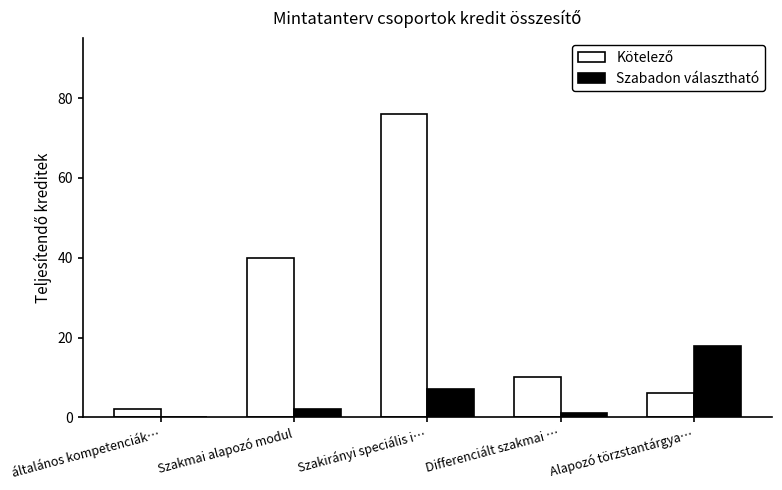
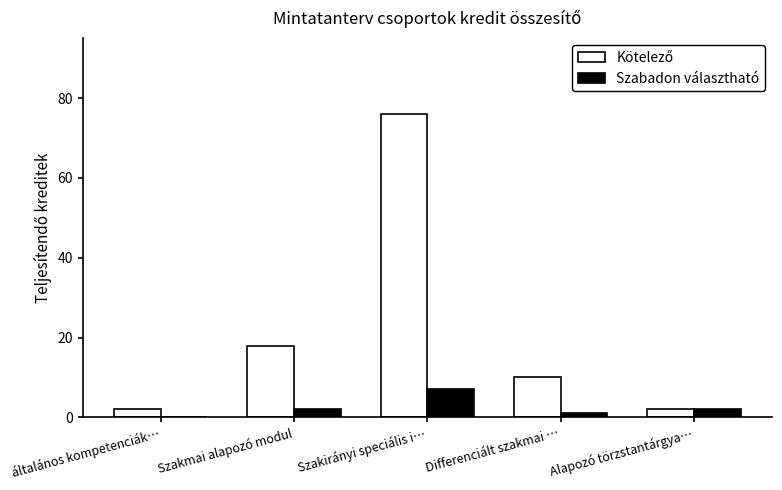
Kötelező, Szakmai alapozó modul: 40 -> 18
Kötelező, Alapozó törzstantárgya…: 6 -> 2
Szabadon választható, Alapozó törzstantárgya…: 18 -> 2
